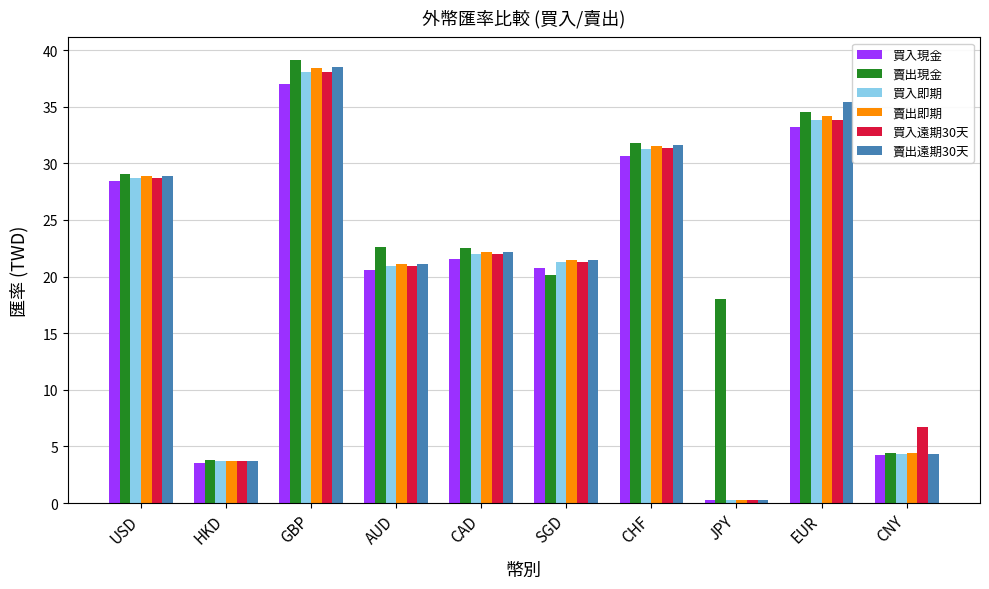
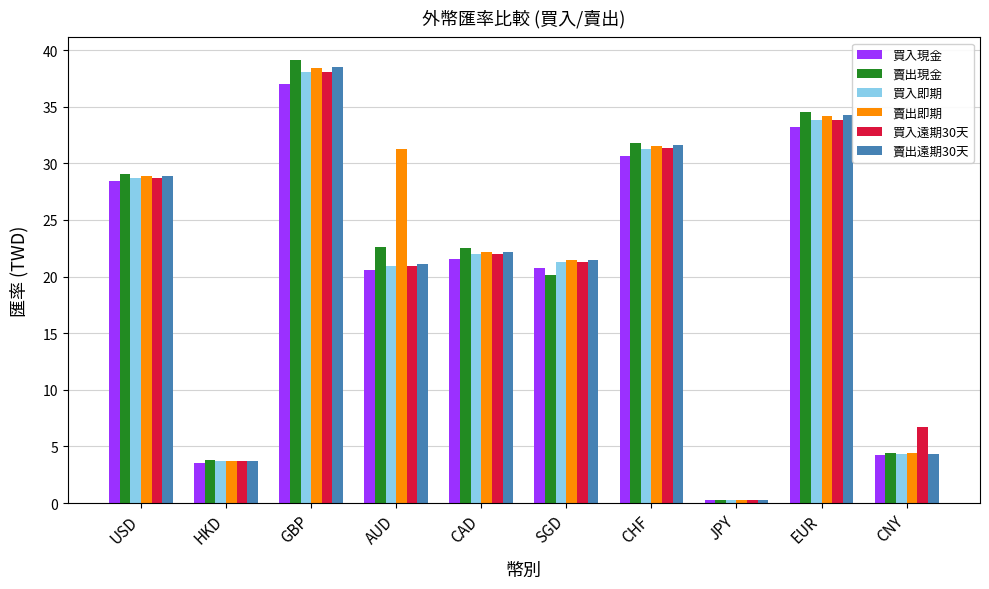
賣出即期, AUD: 21.1 -> 31.3
賣出現金, JPY: 18.0 -> 0.3
賣出遠期30天, EUR: 35.4 -> 34.2
